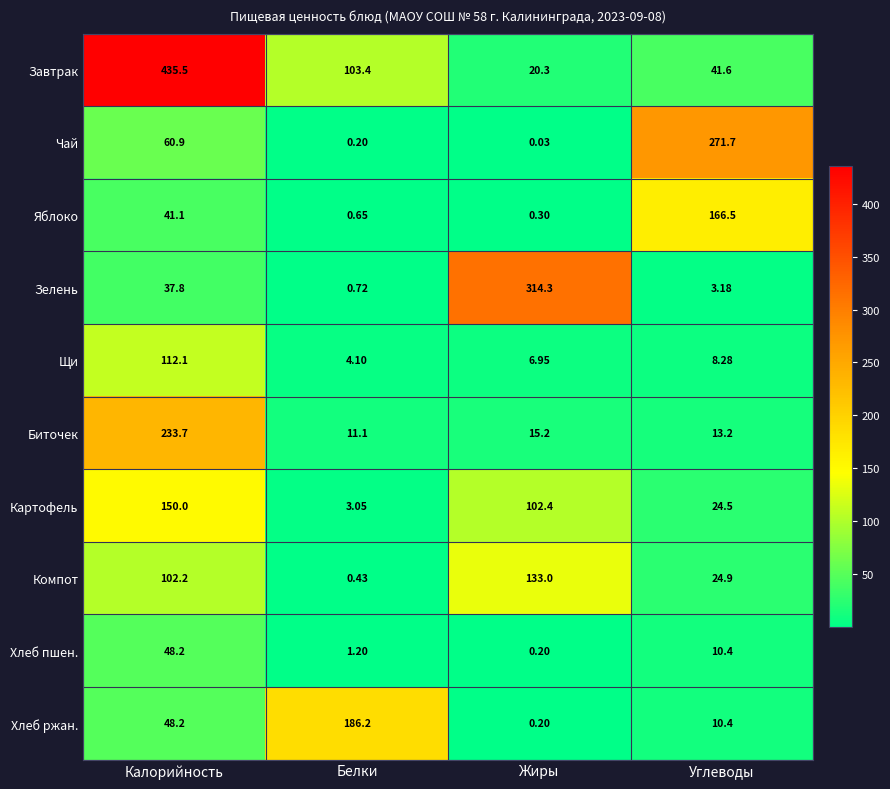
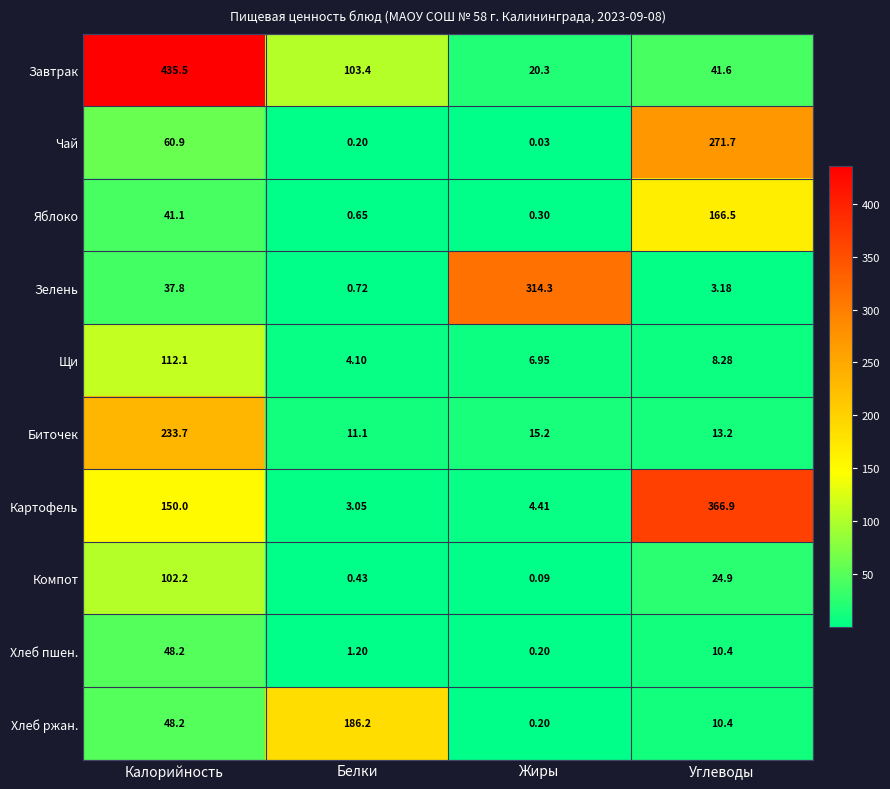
Картофель, Жиры: 102.4 -> 4.41
Картофель, Углеводы: 24.5 -> 366.9
Компот, Жиры: 133.0 -> 0.09
